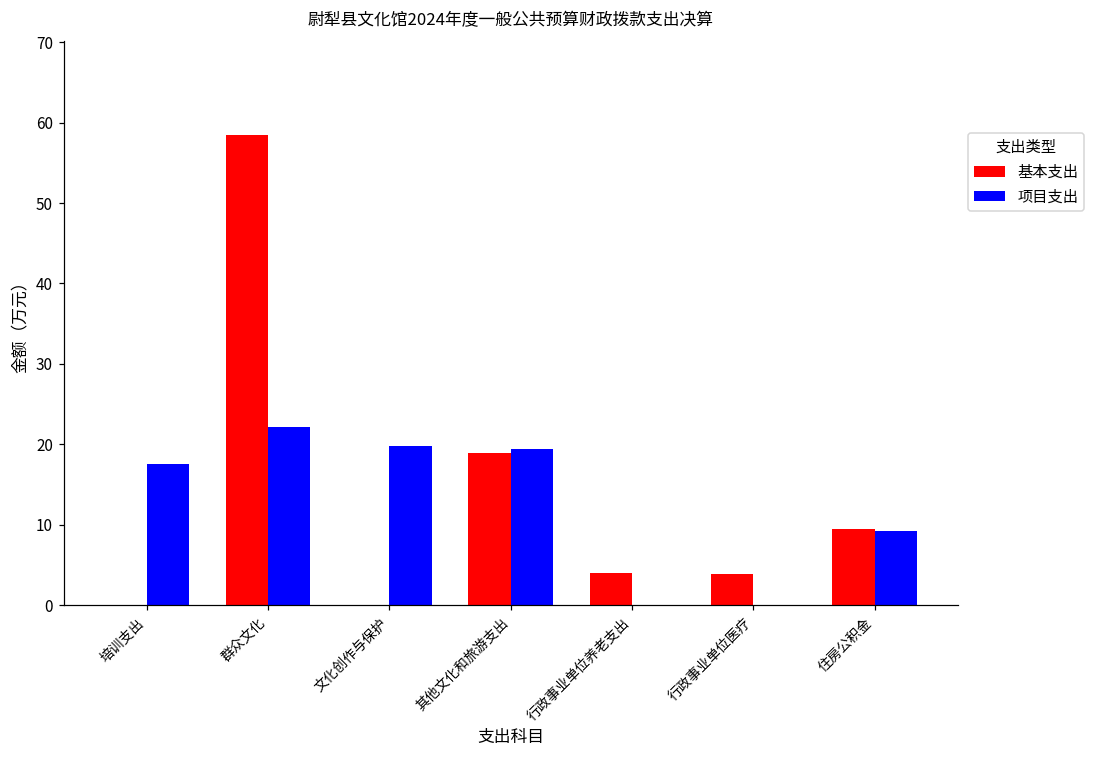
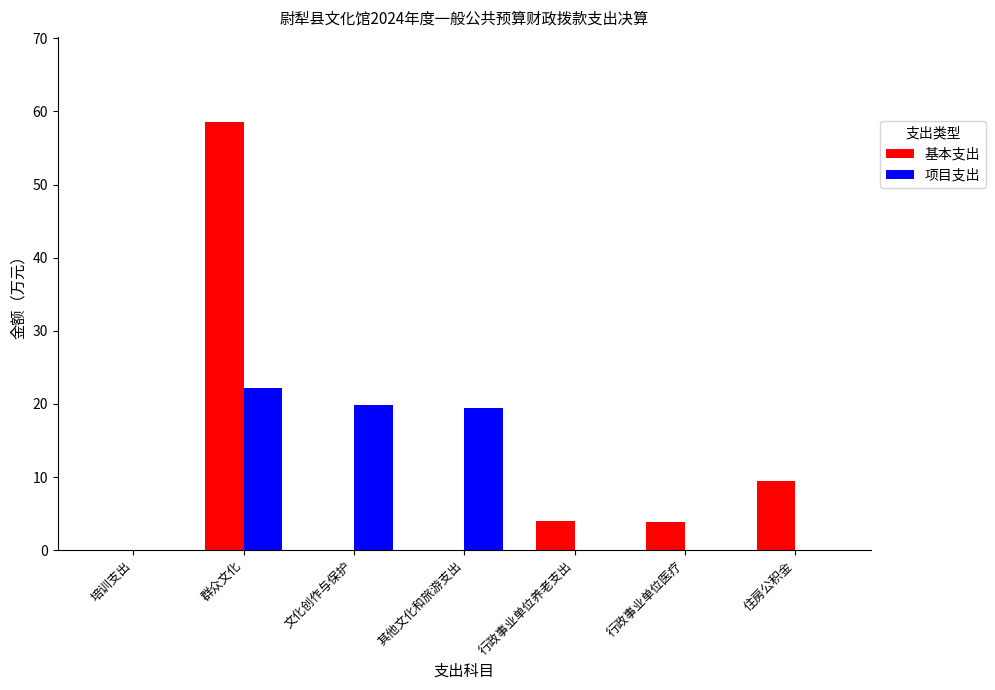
项目支出, 培训支出: 18 -> 0
基本支出, 其他文化和旅游支出: 19 -> 0
项目支出, 住房公积金: 9 -> 0
